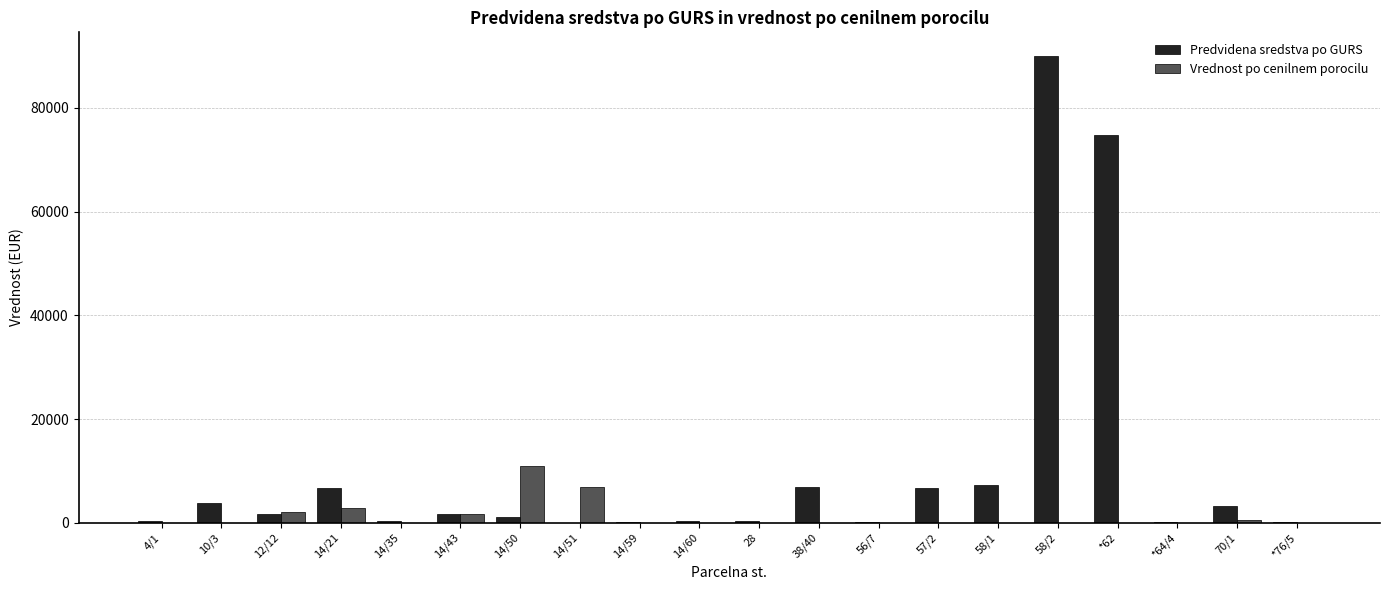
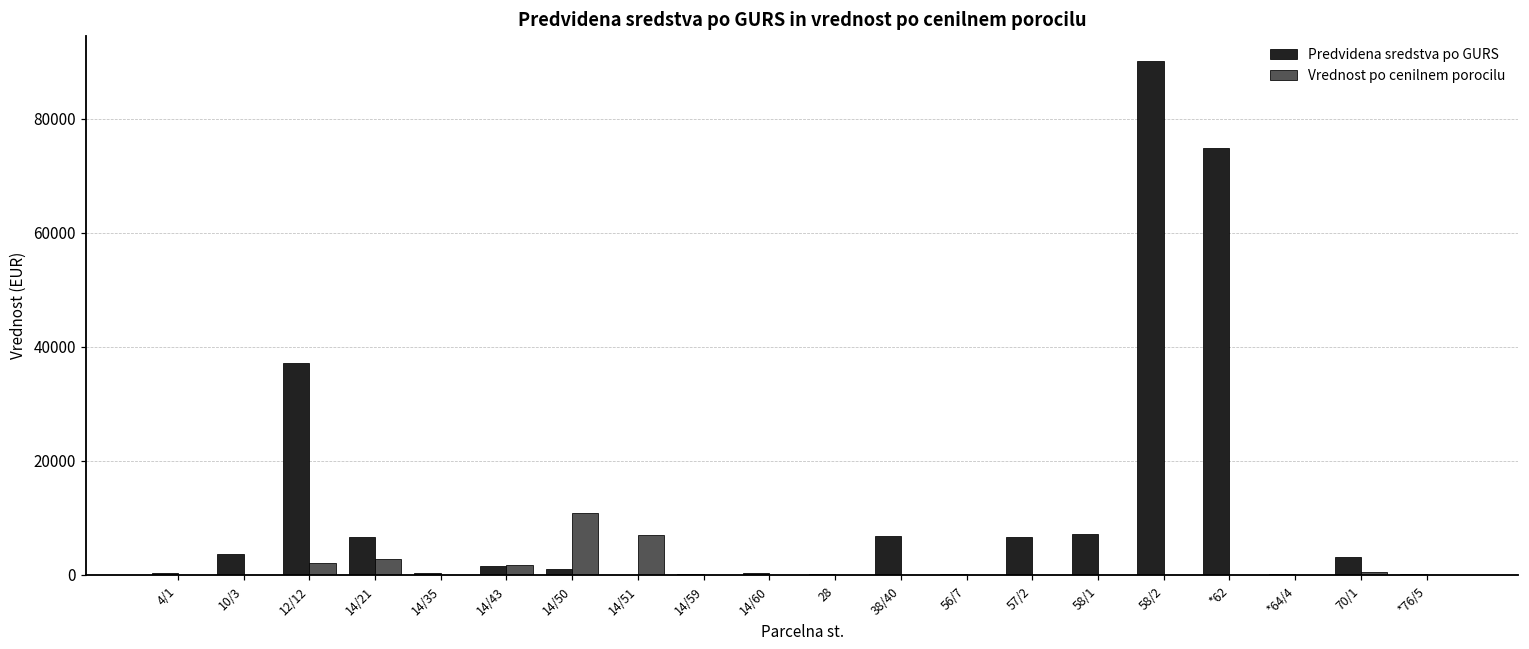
Predvidena sredstva po GURS, 12/12: 2000 -> 37000
